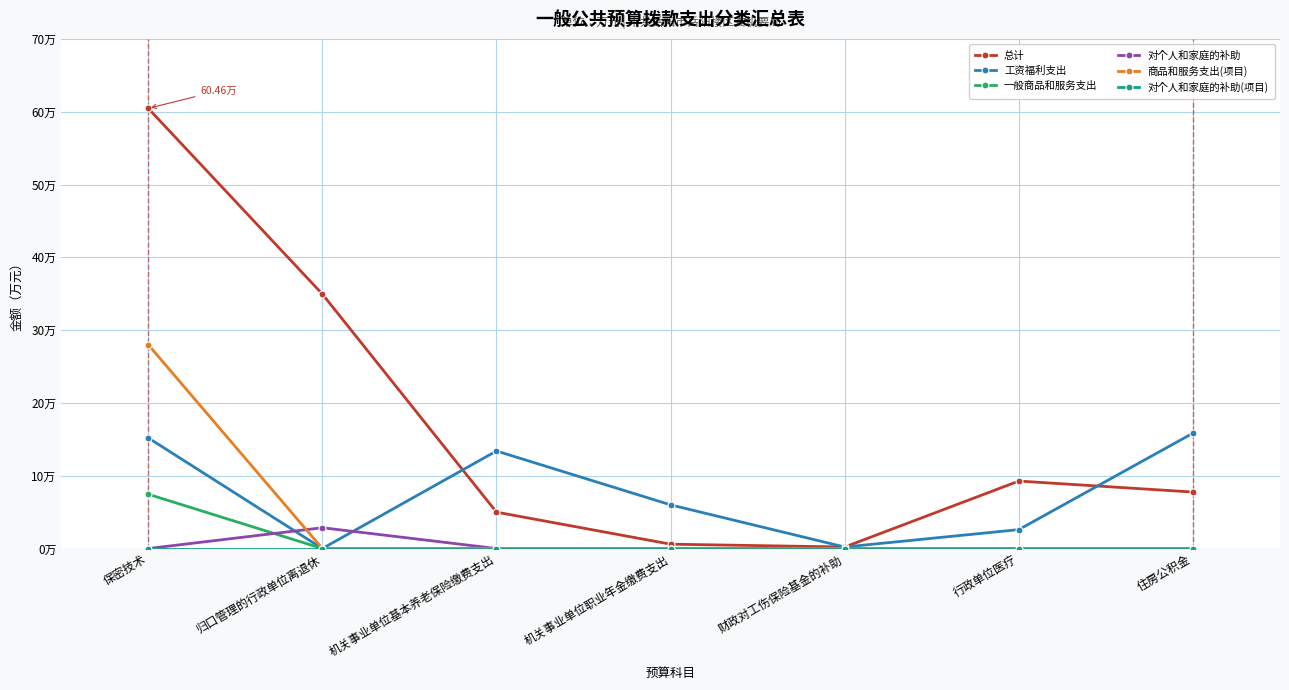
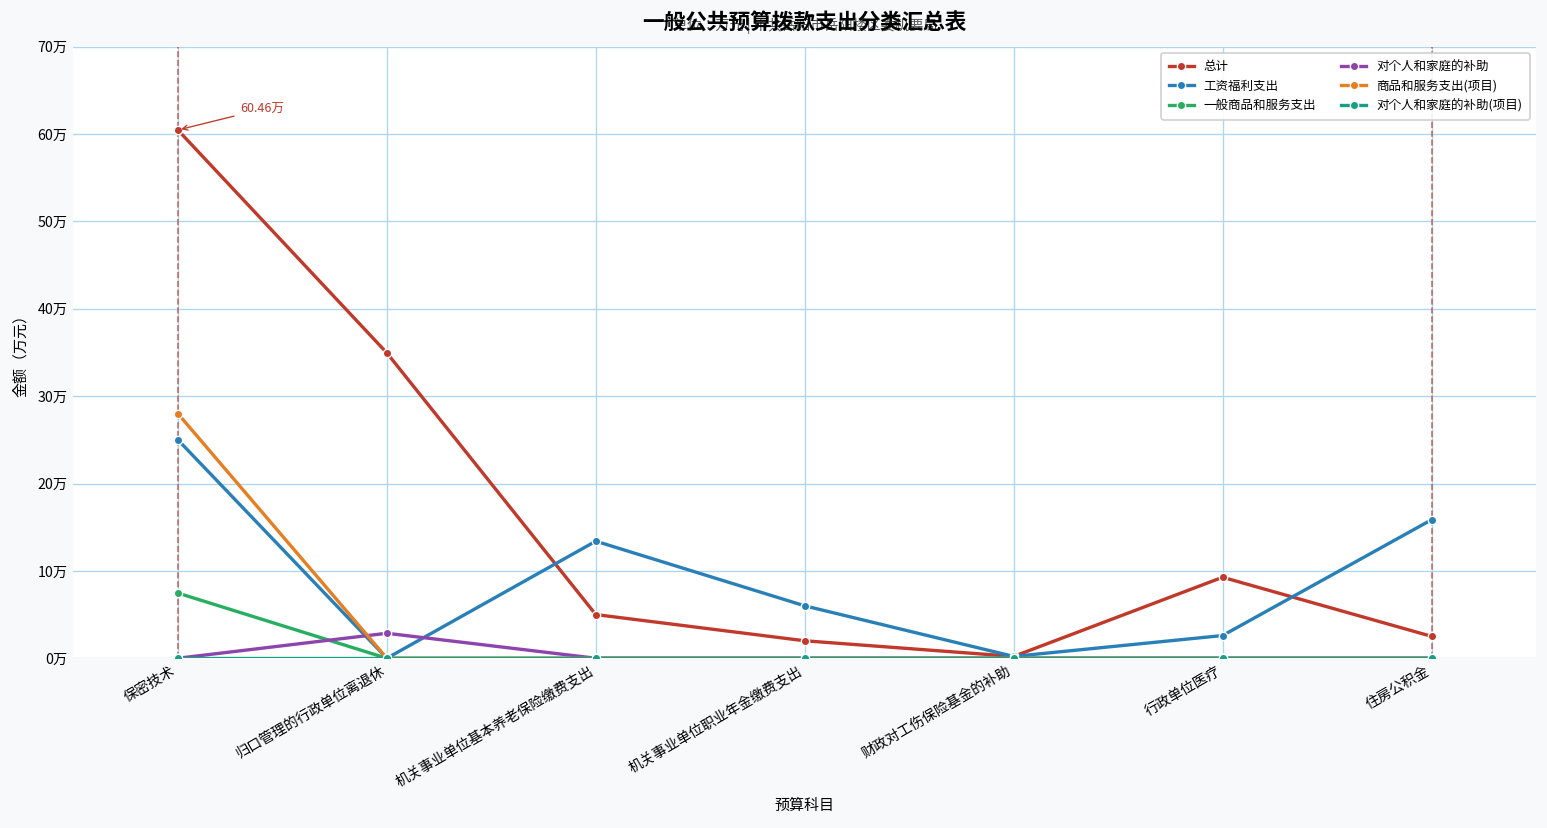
工资福利支出, 保密技术: 15万 -> 25万
总计, 机关事业单位职业年金缴费支出: 1万 -> 2万
总计, 住房公积金: 8万 -> 3万
